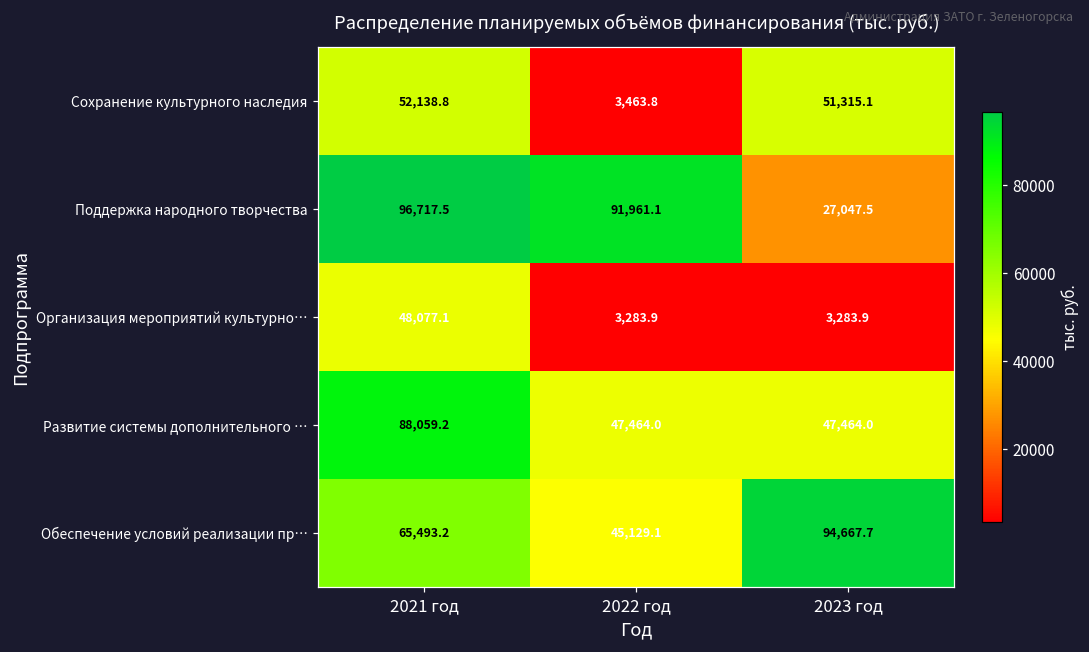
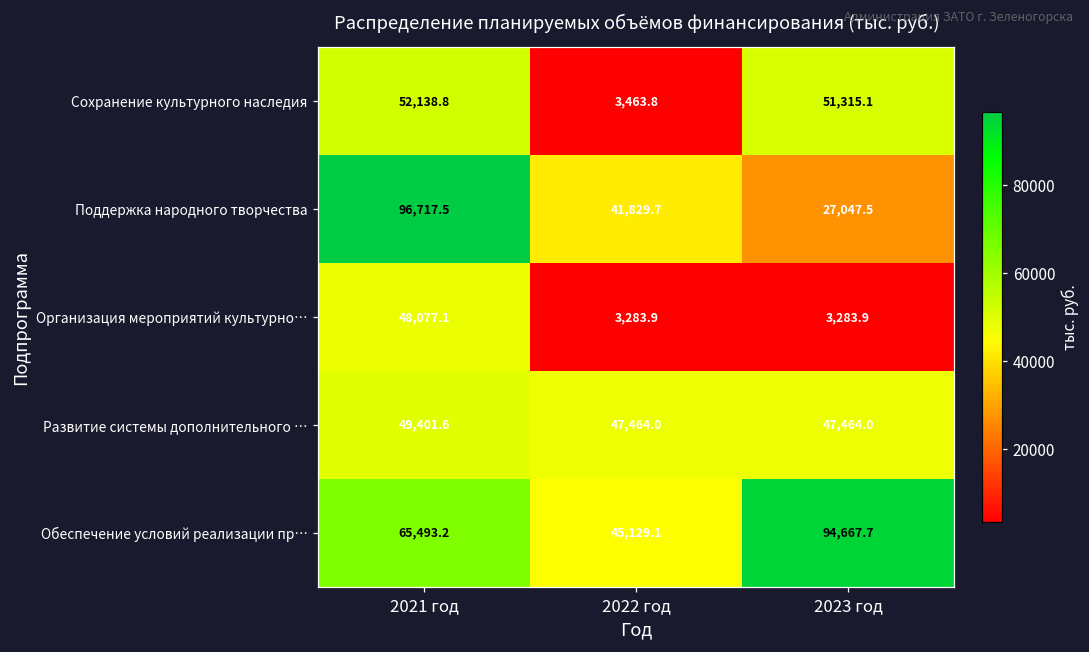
Поддержка народного творчества, 2022 год: 91,961.1 -> 41,829.7
Развитие системы дополнительного …, 2021 год: 88,059.2 -> 49,401.6
